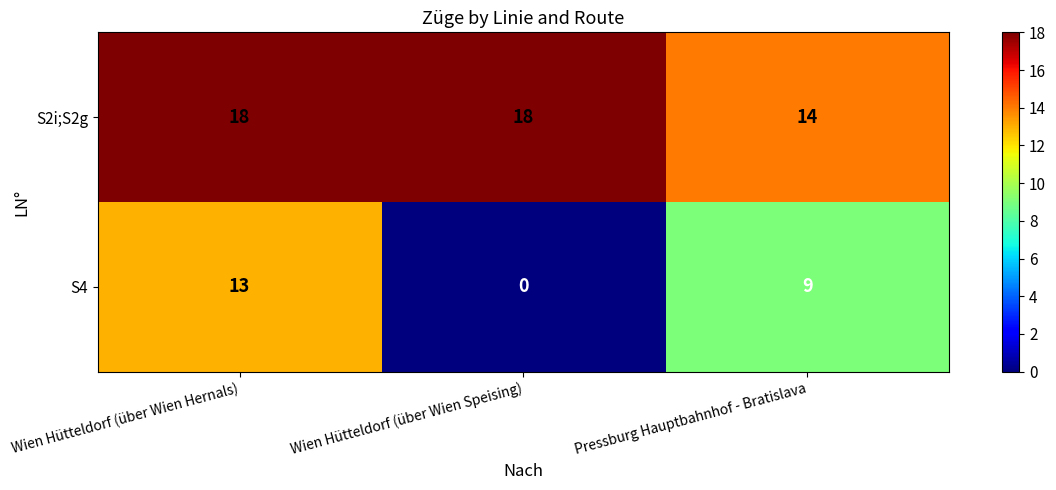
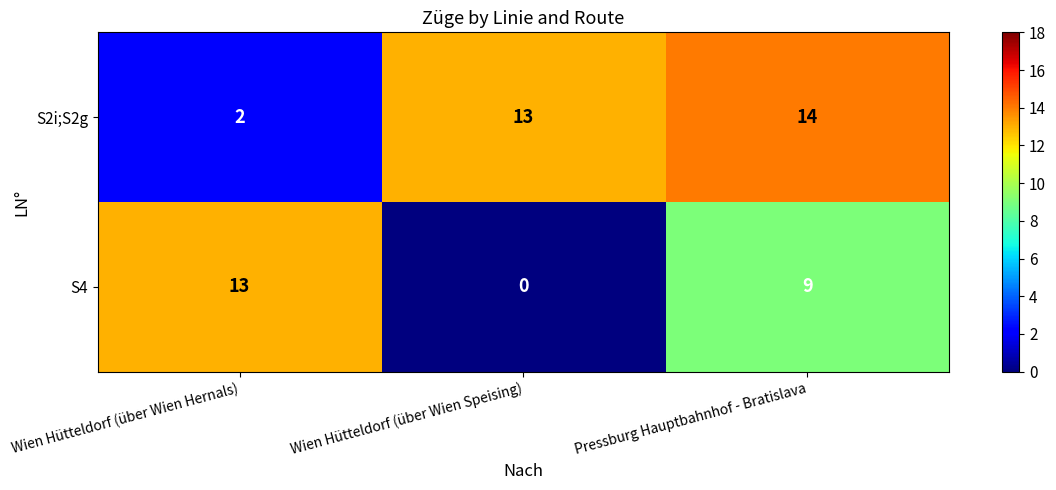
S2i;S2g, Wien Hütteldorf (über Wien Hernals): 18 -> 2
S2i;S2g, Wien Hütteldorf (über Wien Speising): 18 -> 13
